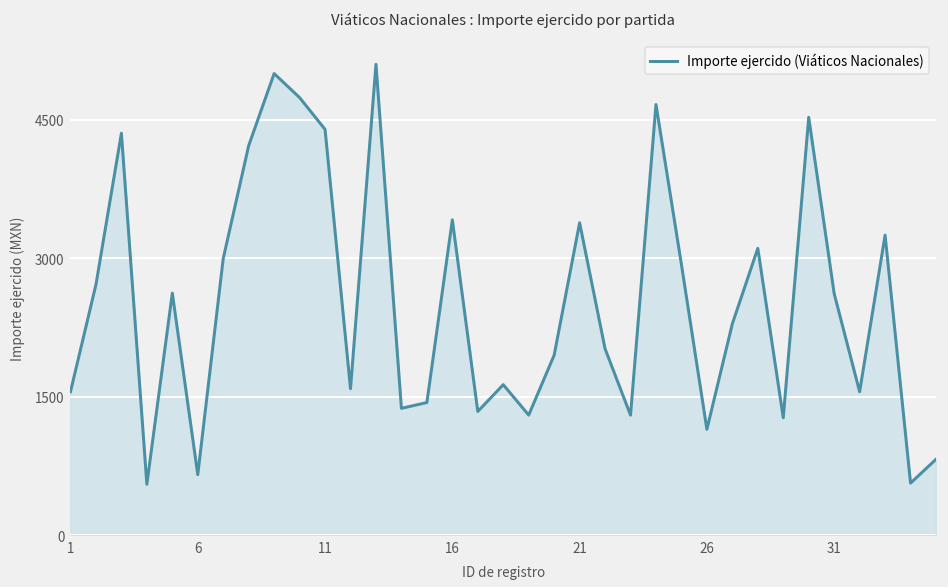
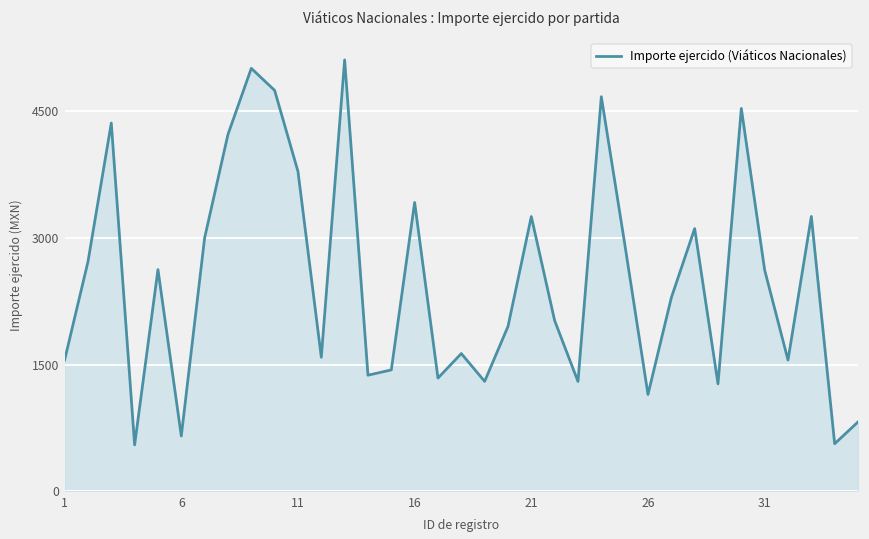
11: 4400 -> 3800
21: 3400 -> 3200
